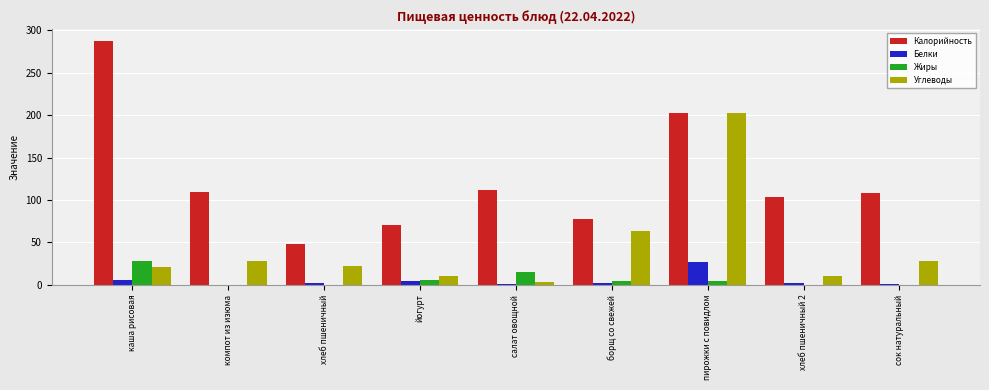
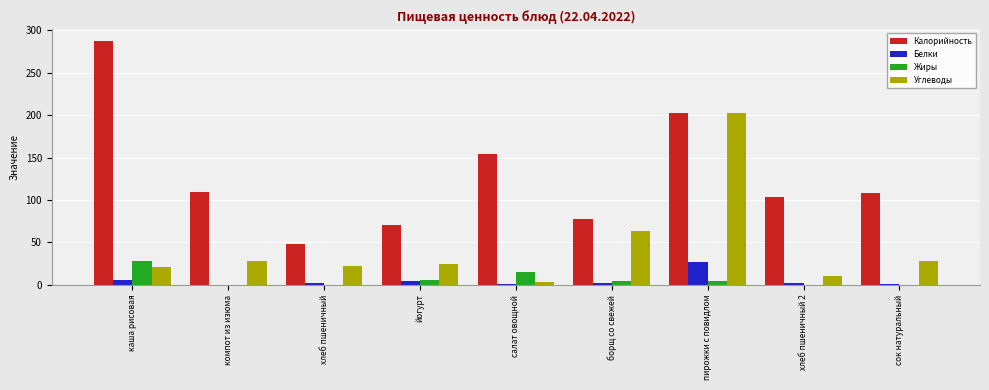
Углеводы, йогурт: 10 -> 20
Калорийность, салат овощной: 110 -> 150
